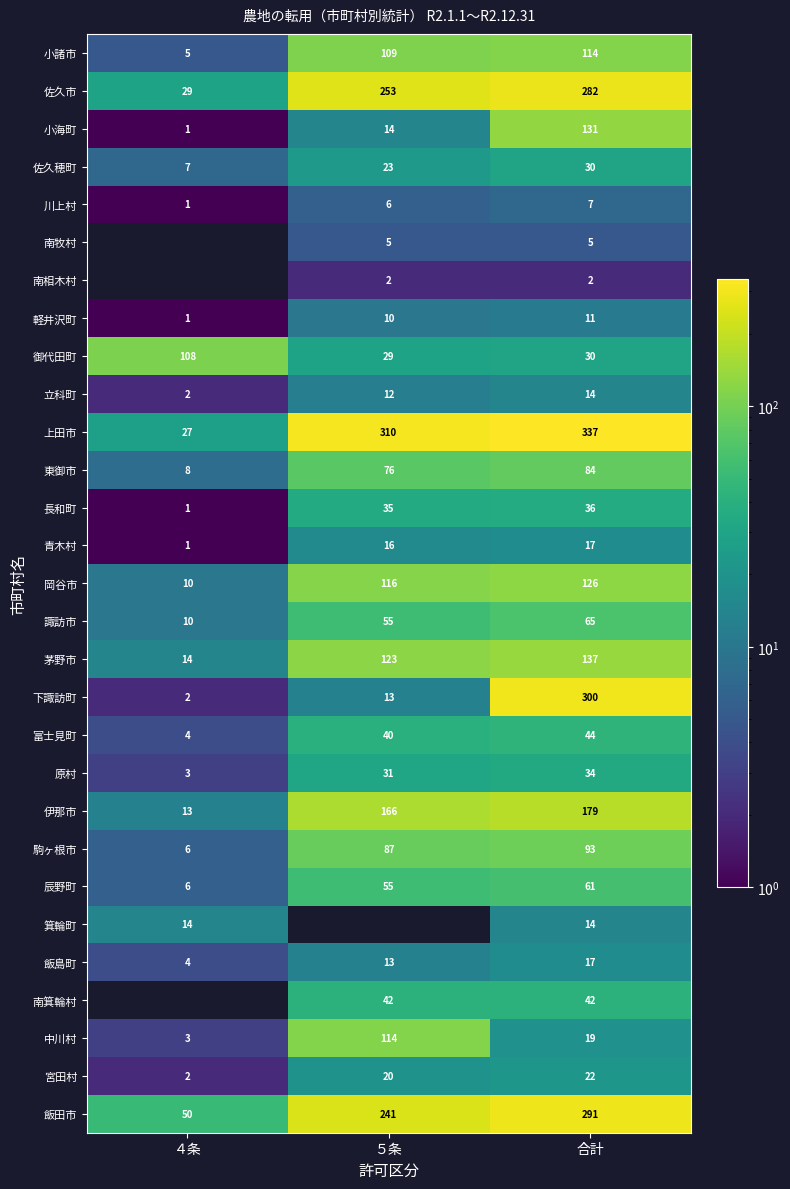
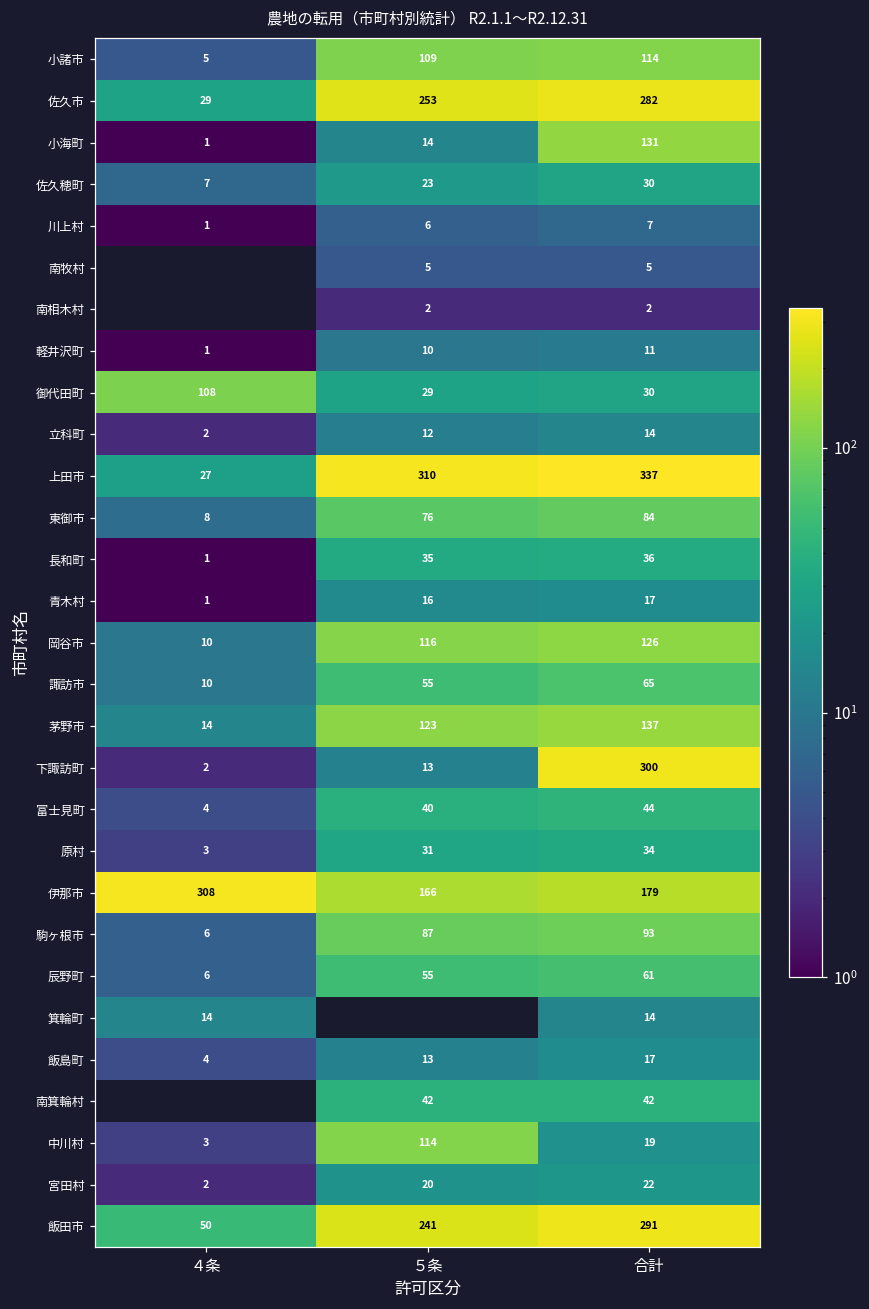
伊那市, ４条: 13 -> 308
